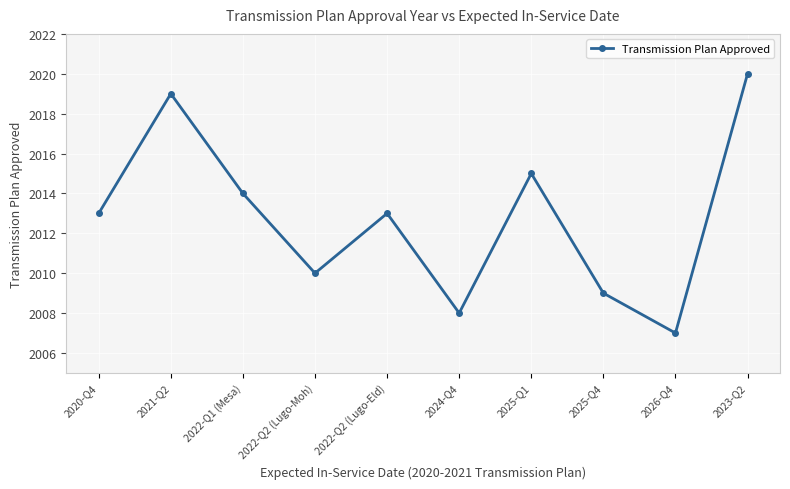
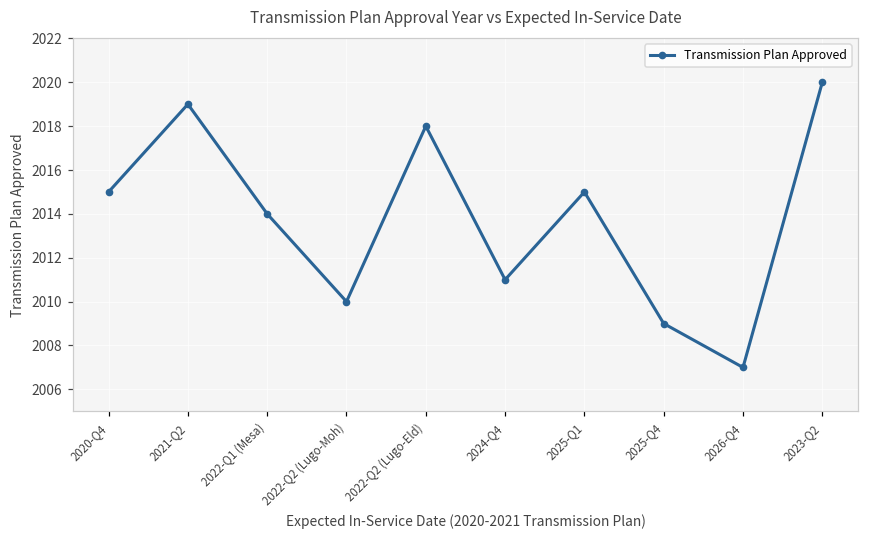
2020-Q4: 2013 -> 2015
2022-Q2 (Lugo-Eld): 2013 -> 2018
2024-Q4: 2008 -> 2011
